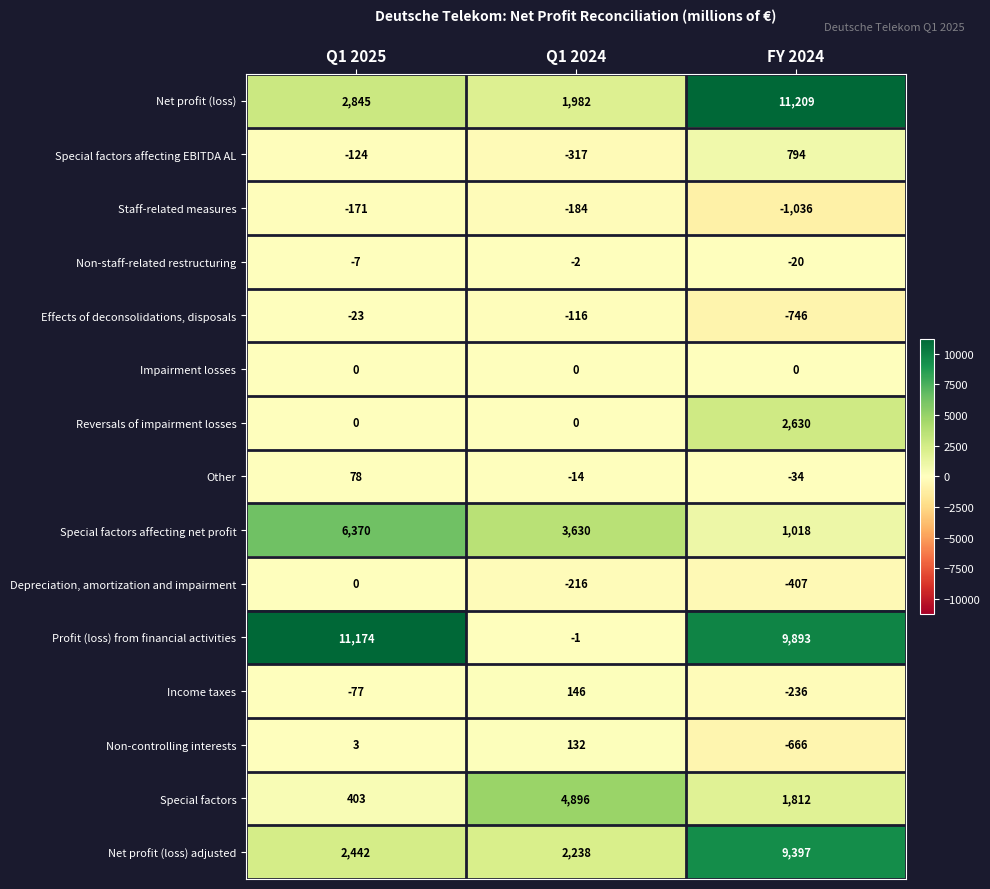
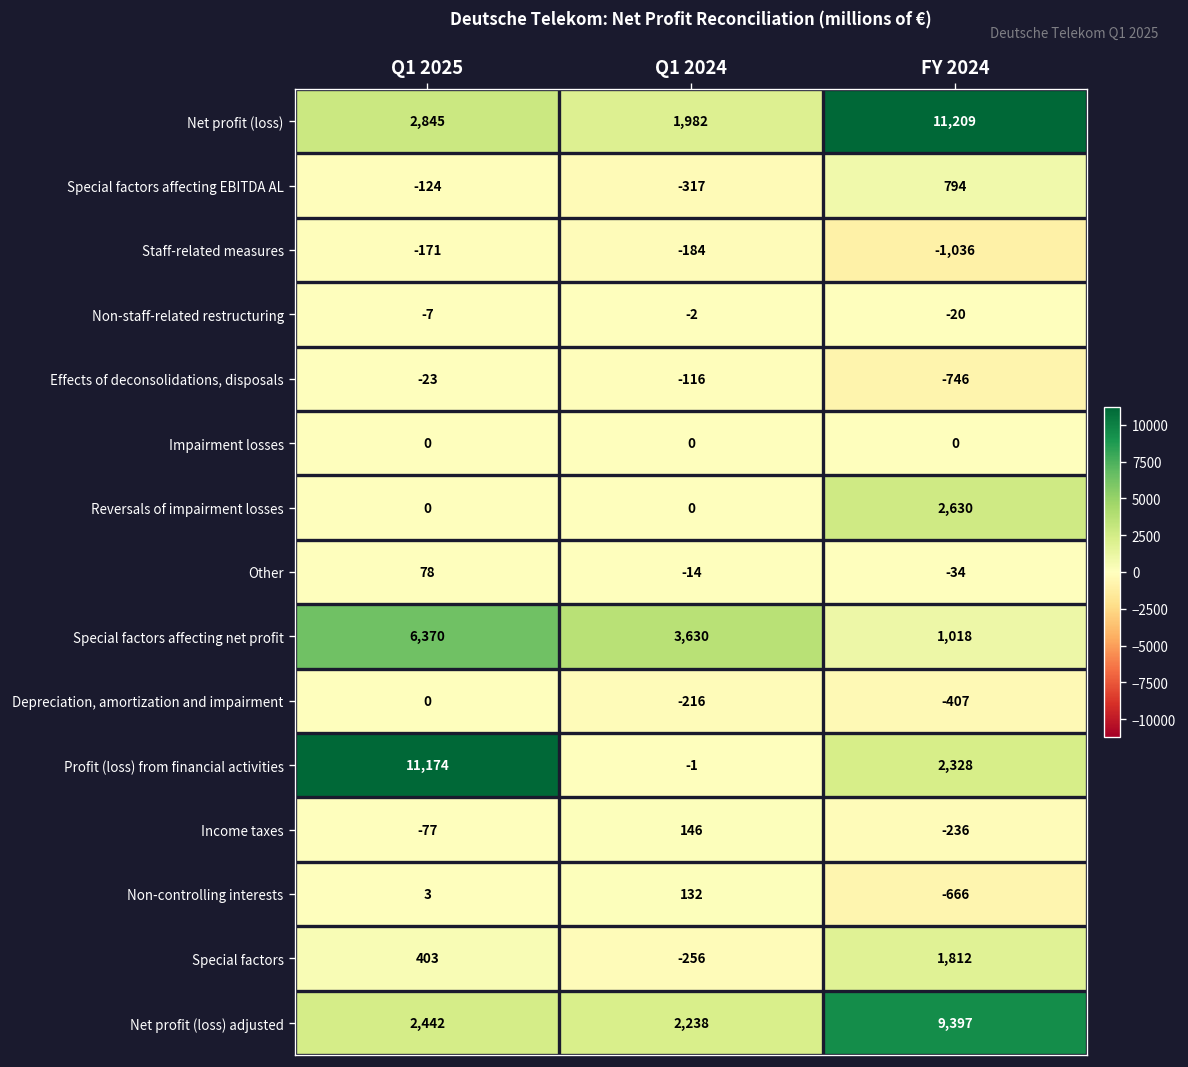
Profit (loss) from financial activities, FY 2024: 9,893 -> 2,328
Special factors, Q1 2024: 4,896 -> -256
